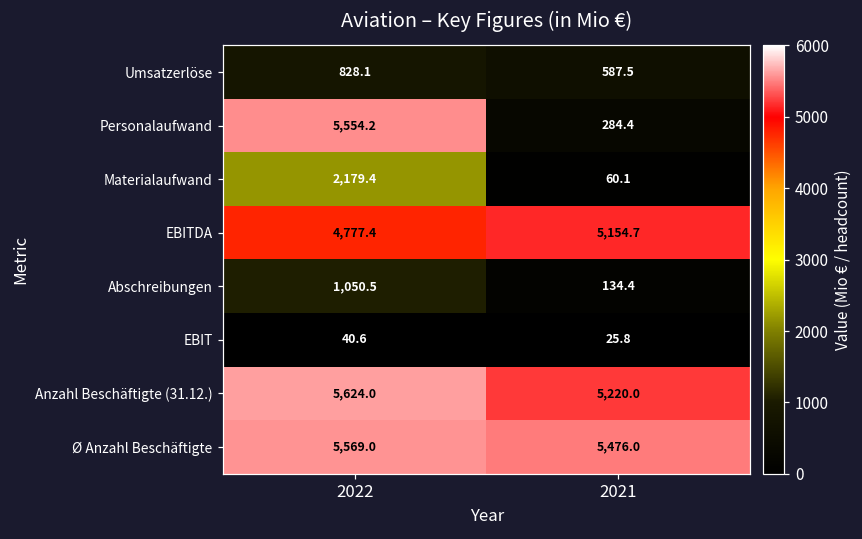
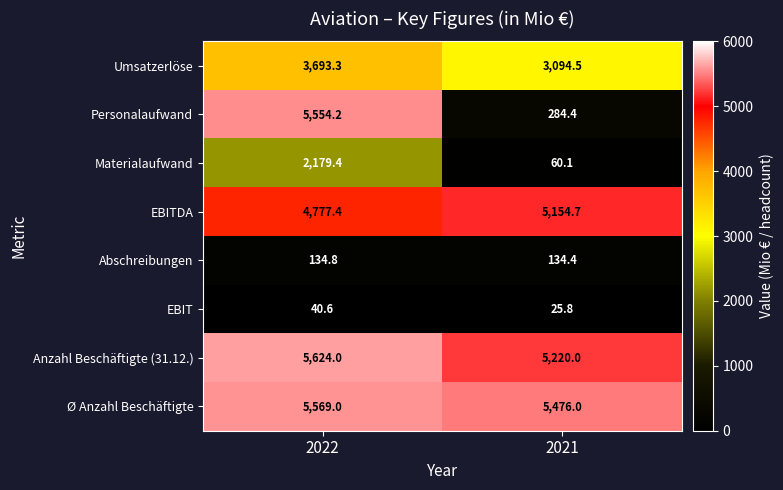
Umsatzerlöse, 2022: 828.1 -> 3,693.3
Umsatzerlöse, 2021: 587.5 -> 3,094.5
Abschreibungen, 2022: 1,050.5 -> 134.8
